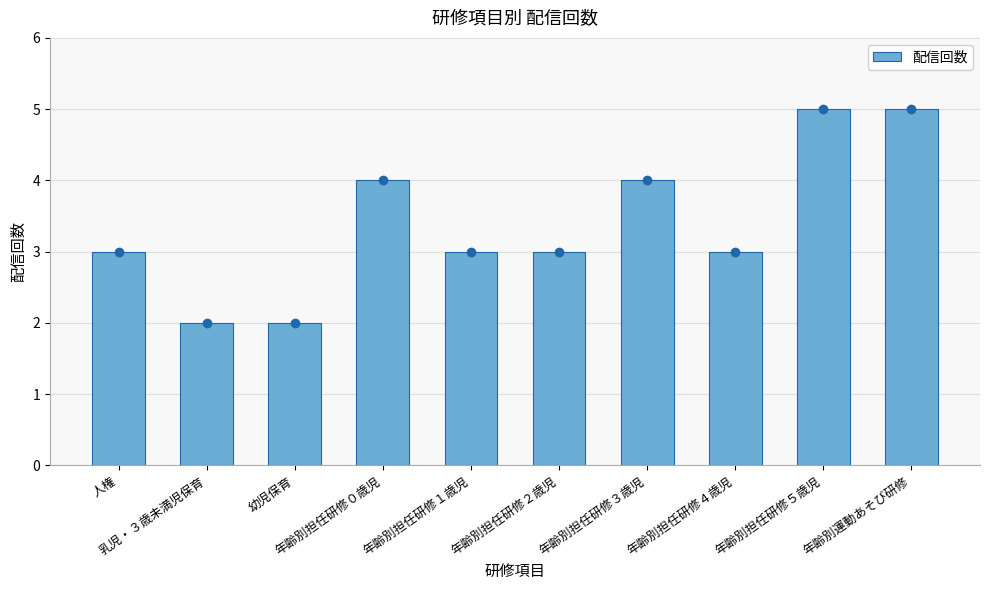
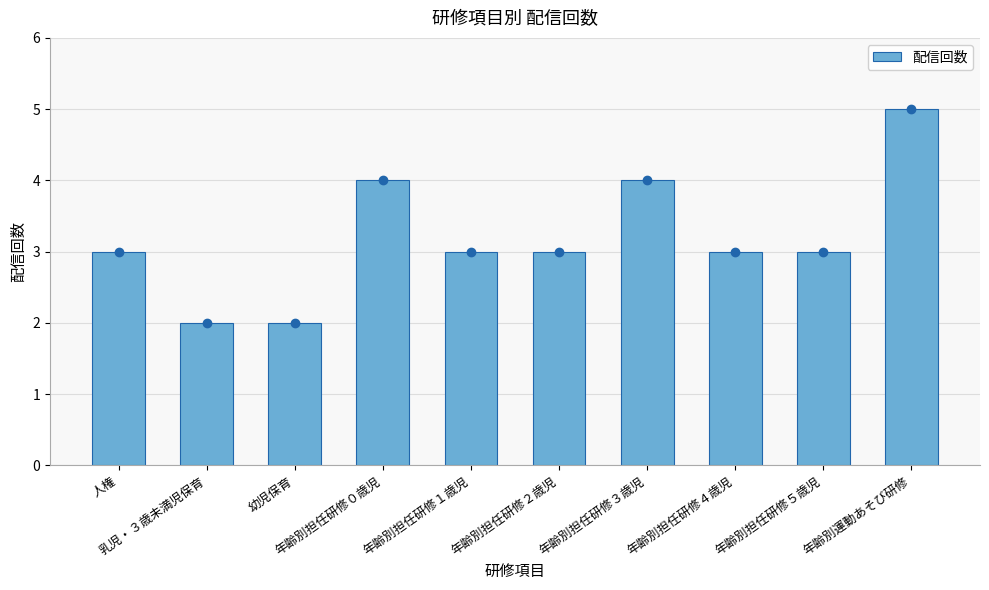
配信回数, 年齢別担任研修５歳児: 5 -> 3
